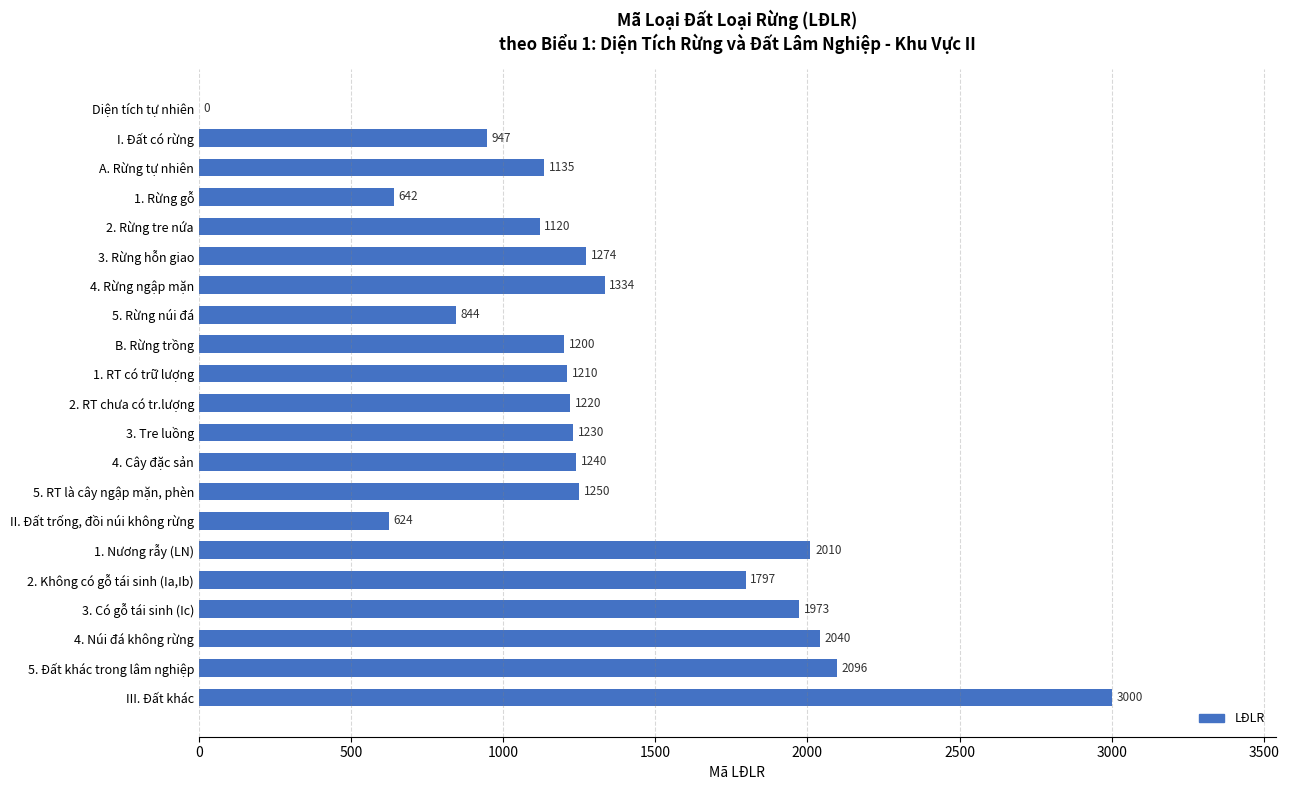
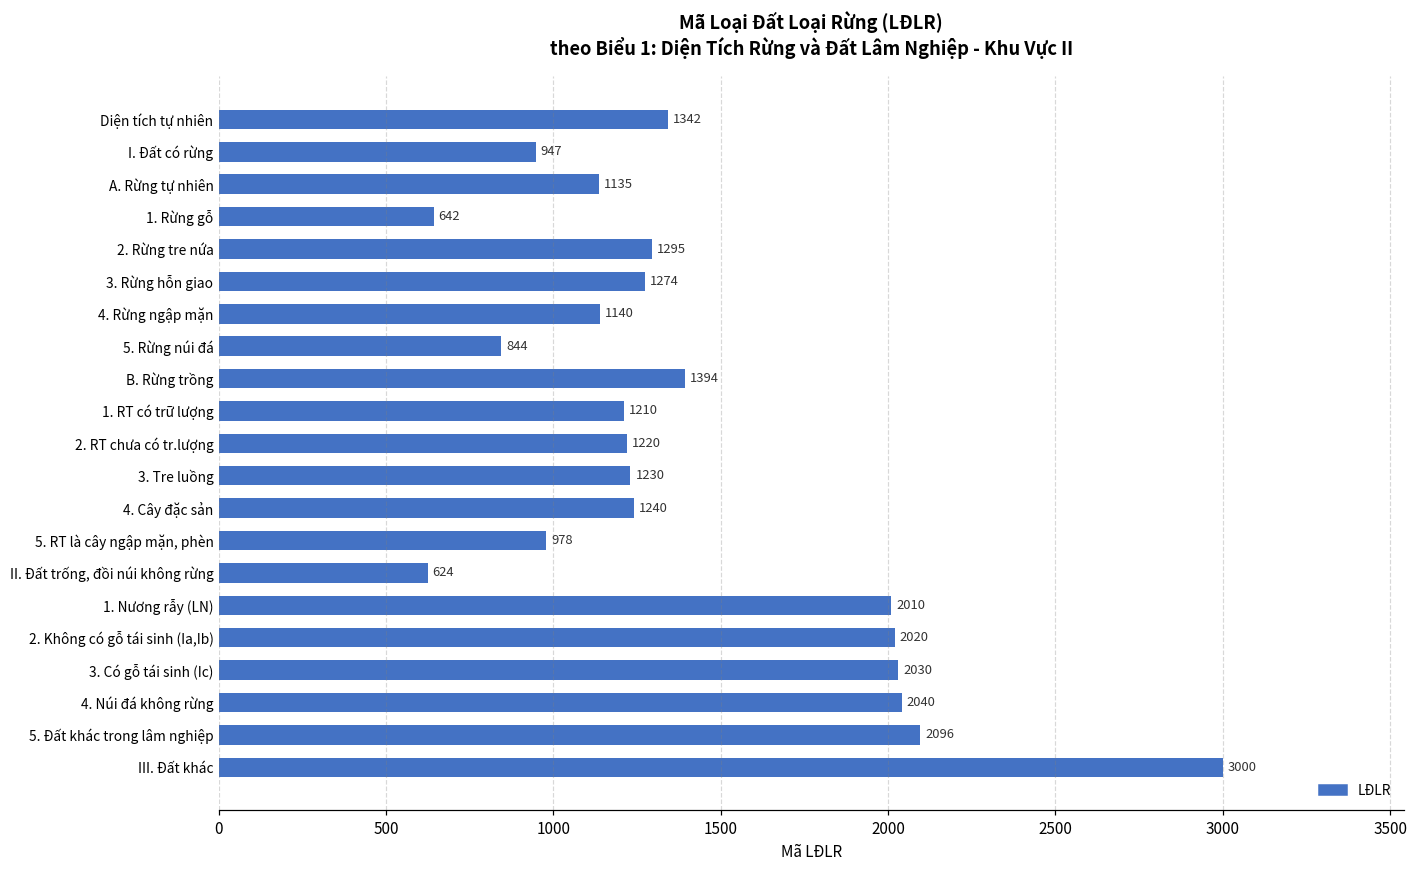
Diện tích tự nhiên: 0 -> 1342
2. Rừng tre nứa: 1120 -> 1295
4. Rừng ngập mặn: 1334 -> 1140
B. Rừng trồng: 1200 -> 1394
5. RT là cây ngập mặn, phèn: 1250 -> 978
2. Không có gỗ tái sinh (Ia,Ib): 1797 -> 2020
3. Có gỗ tái sinh (Ic): 1973 -> 2030
